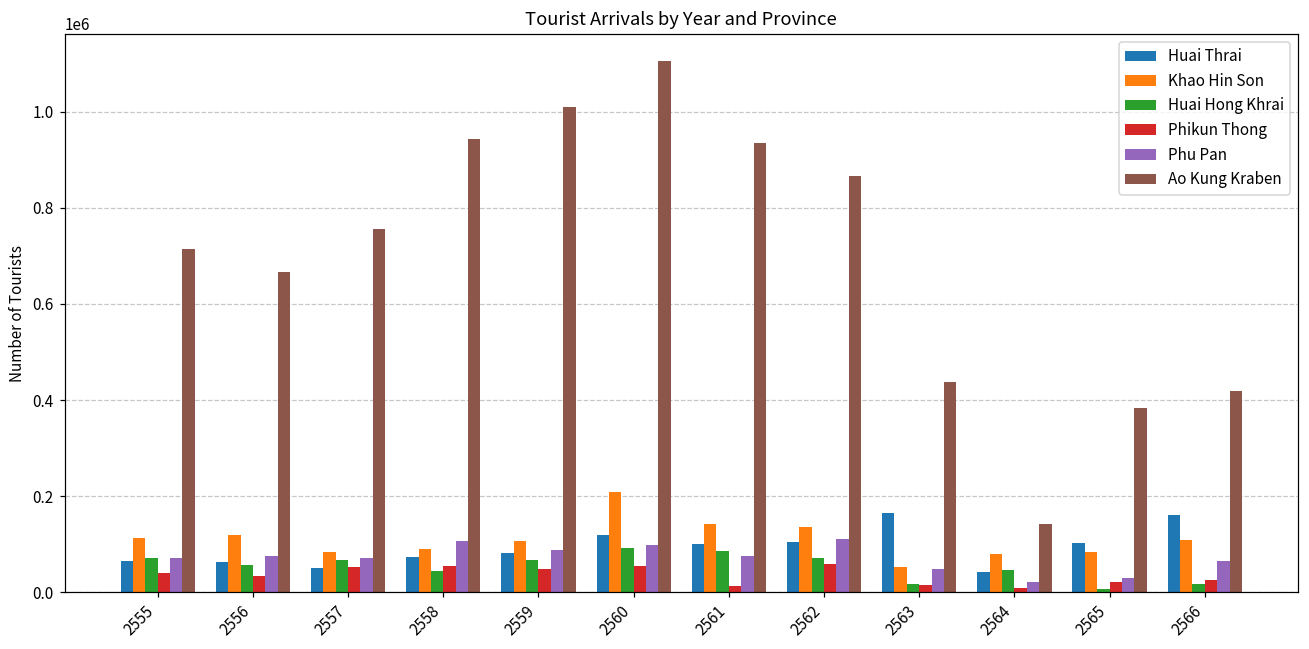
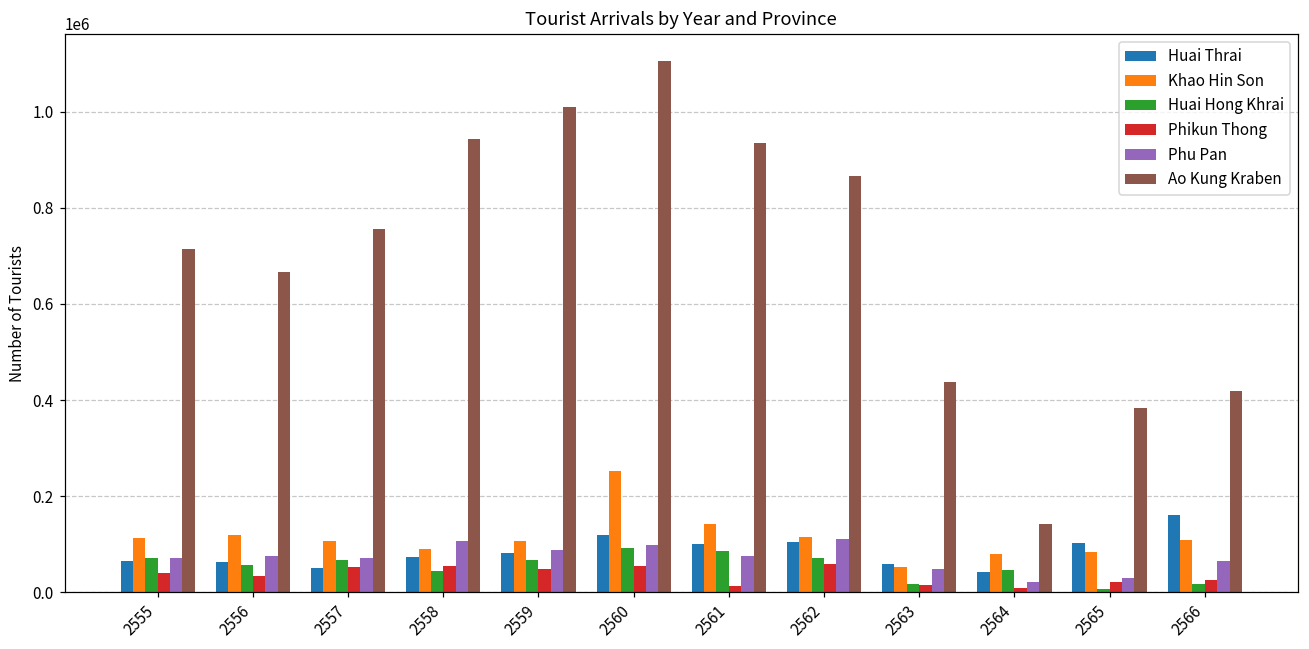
Khao Hin Son, 2557: 80000 -> 110000
Khao Hin Son, 2560: 210000 -> 250000
Khao Hin Son, 2562: 140000 -> 110000
Huai Thrai, 2563: 170000 -> 60000
